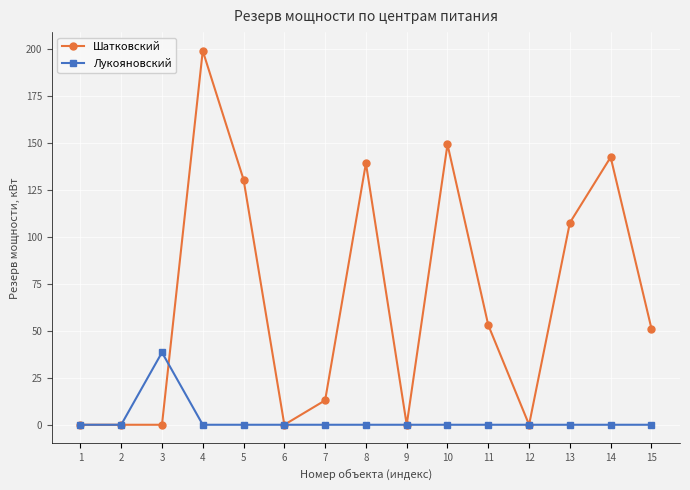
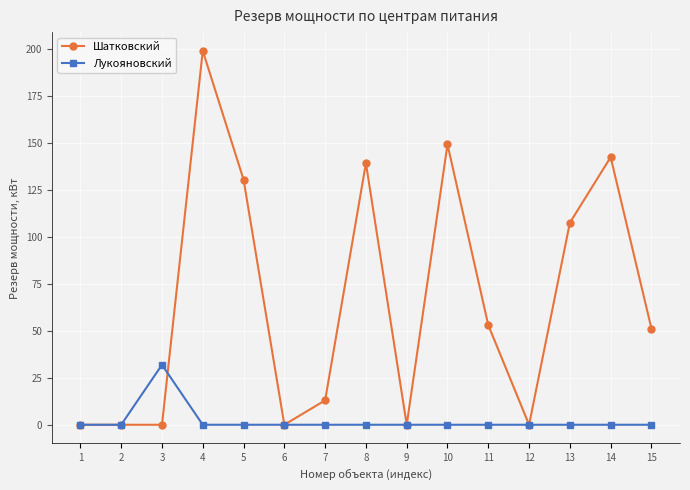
Лукояновский, 3: 39 -> 32
